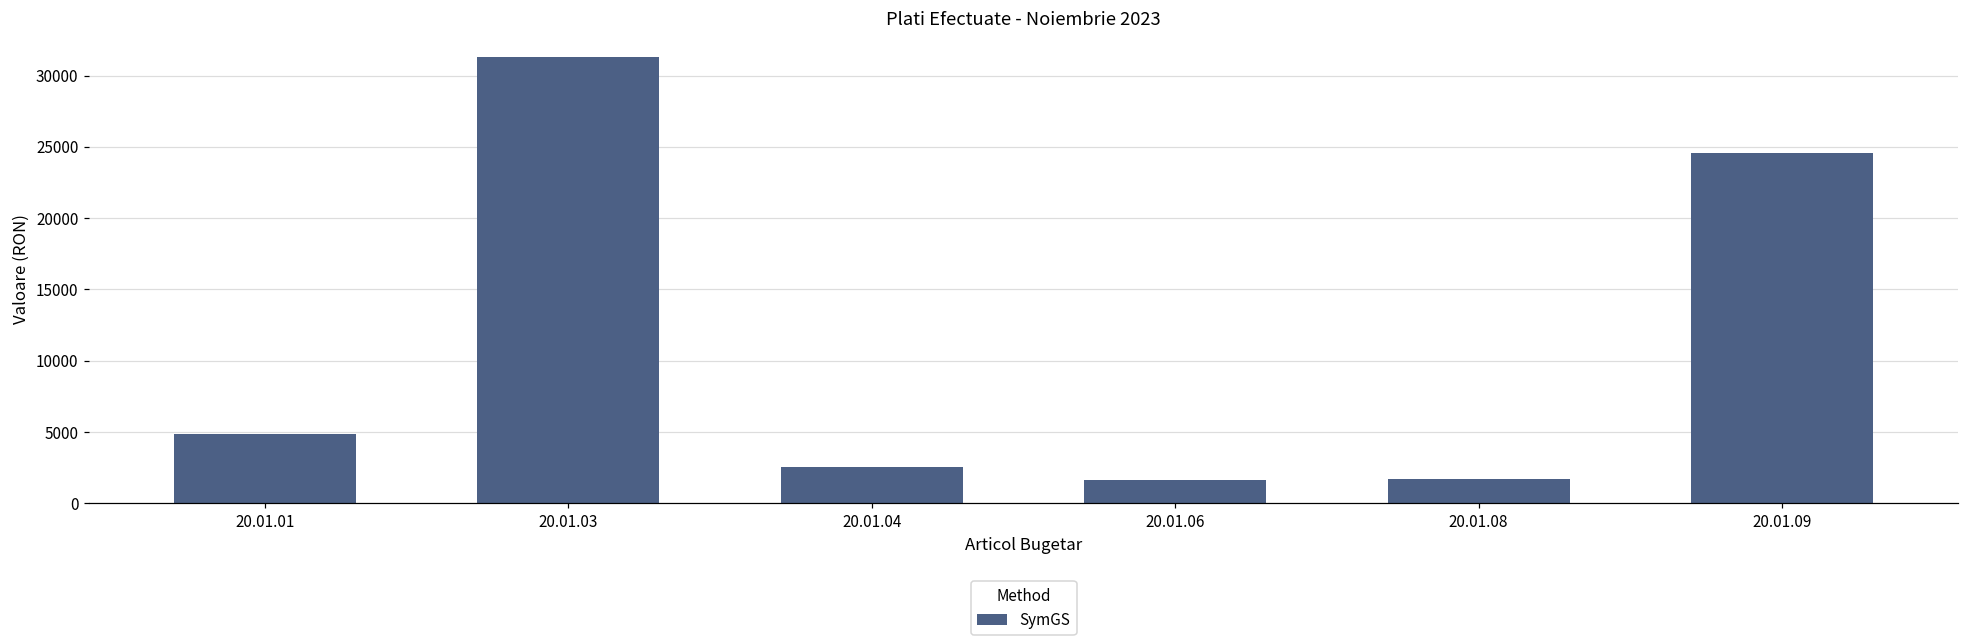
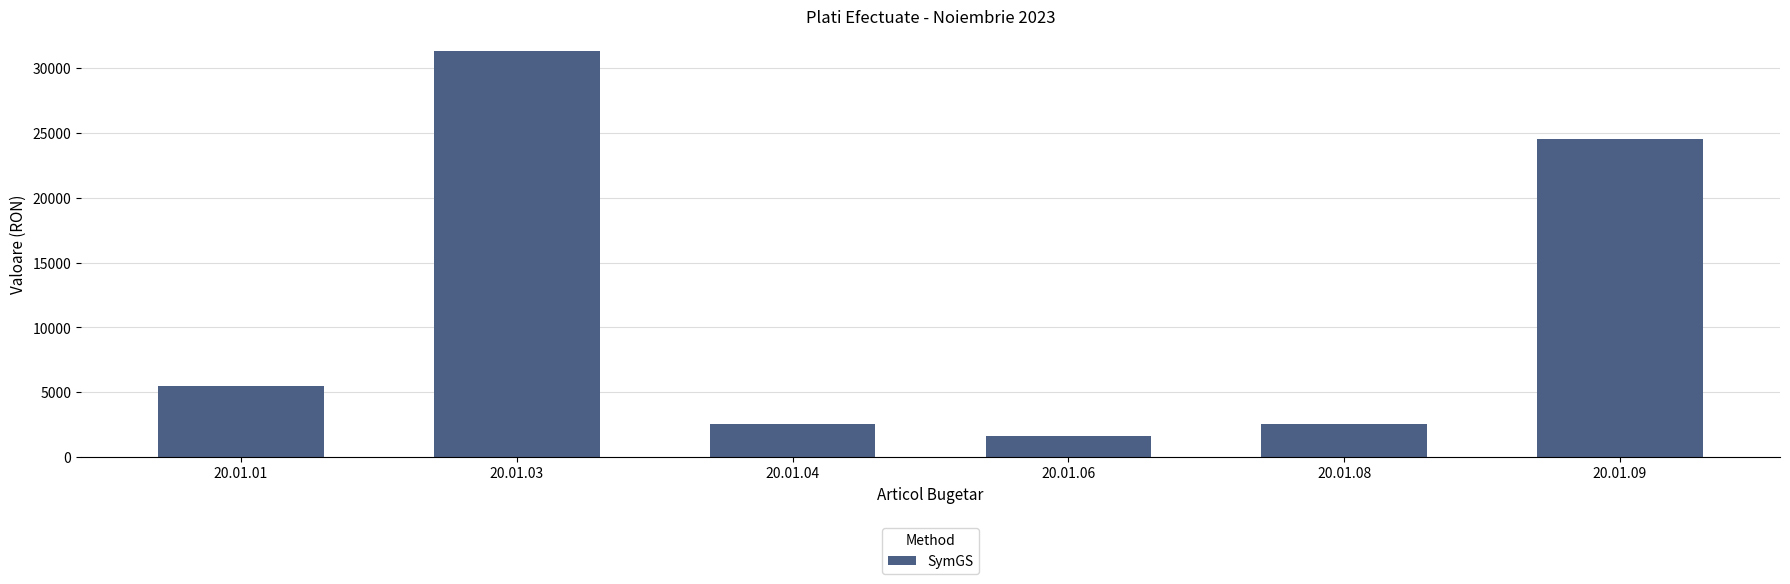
20.01.01: 4900 -> 5500
20.01.08: 1700 -> 2600
